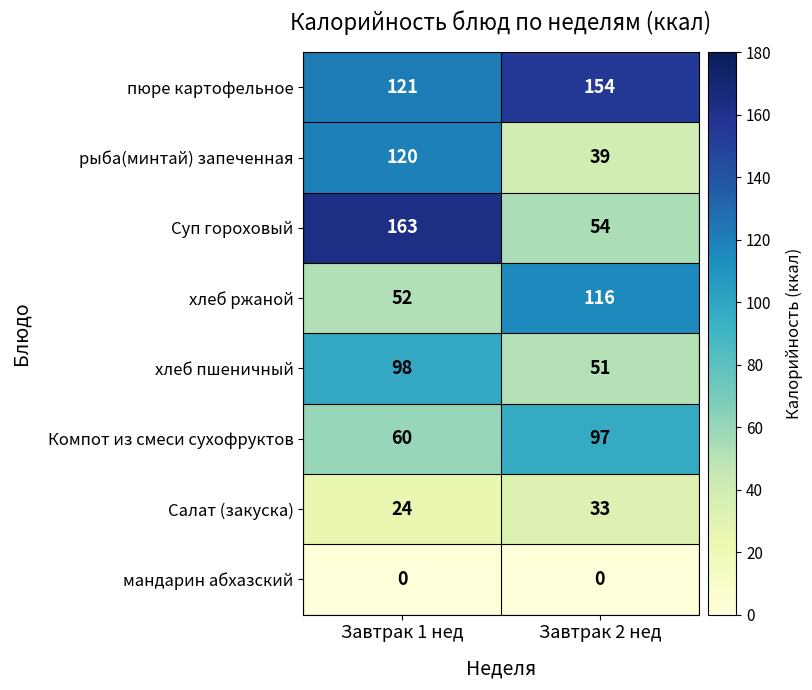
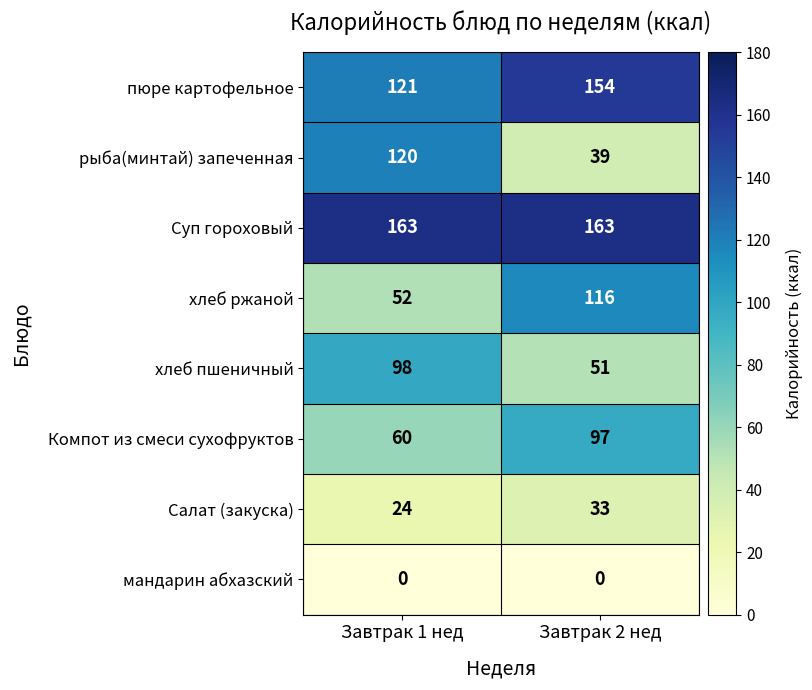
Суп гороховый, Завтрак 2 нед: 54 -> 163
